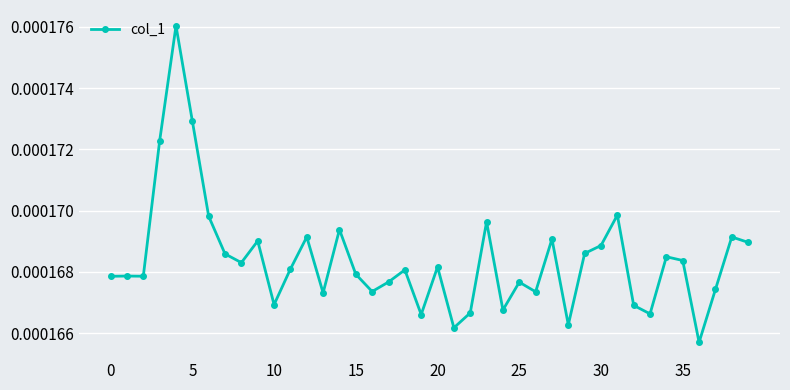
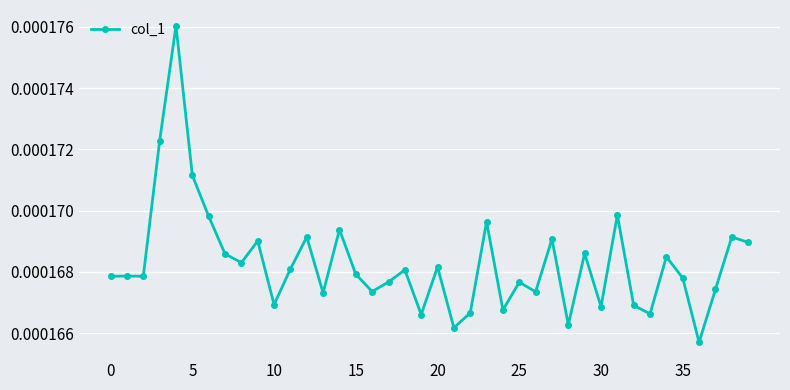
5: 0.0001729 -> 0.0001712
30: 0.0001689 -> 0.0001669
35: 0.0001684 -> 0.0001678
